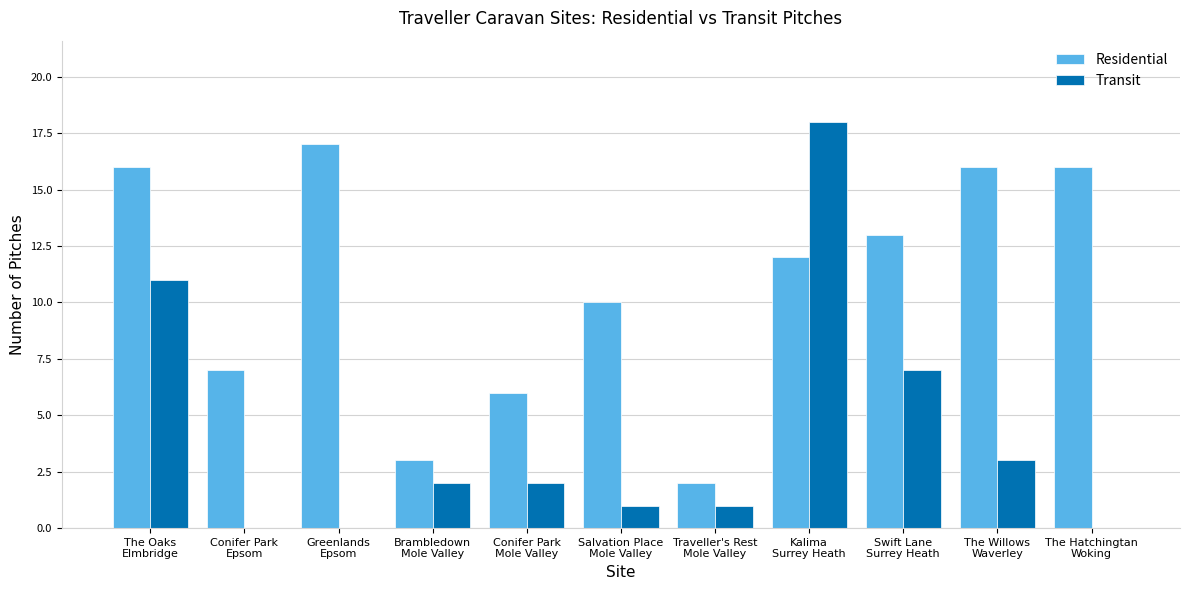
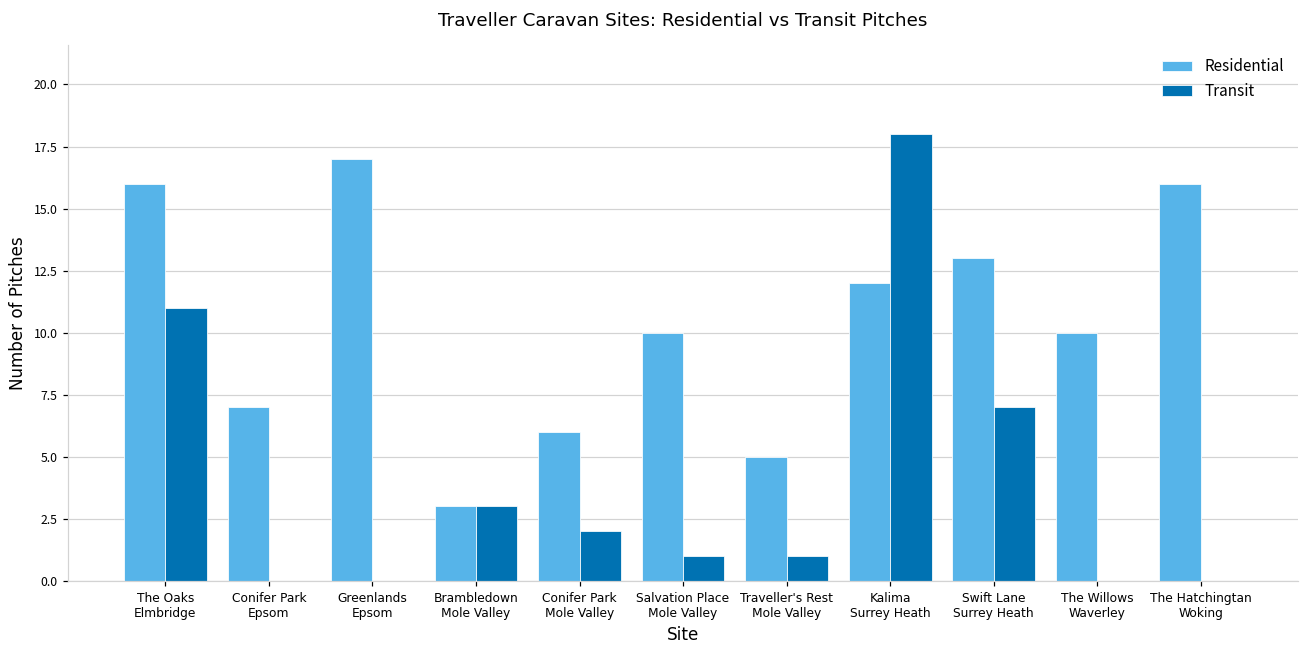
Transit, Brambledown Mole Valley: 2 -> 3
Residential, Traveller's Rest Mole Valley: 2 -> 5
Residential, The Willows Waverley: 16 -> 10
Transit, The Willows Waverley: 3 -> 0
